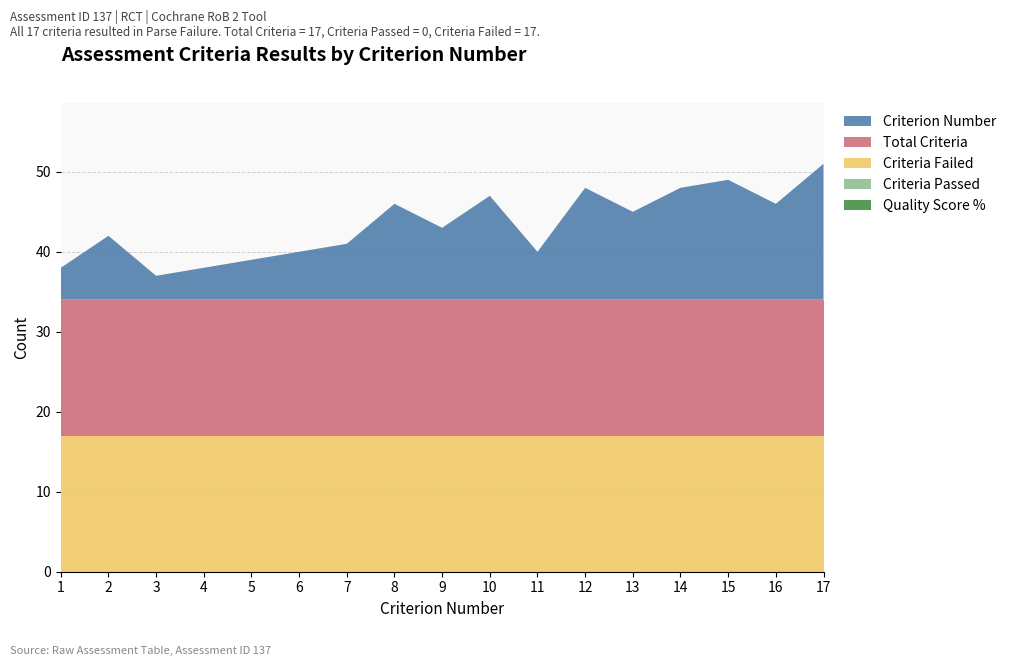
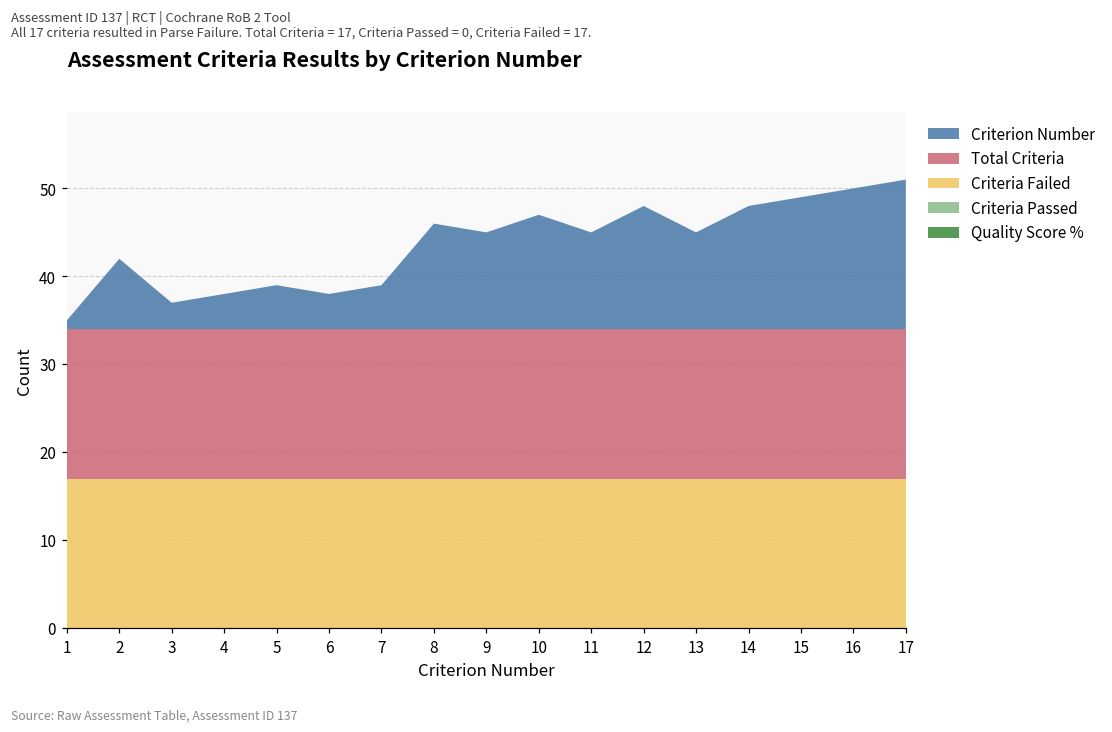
Criterion Number, 1: 4 -> 1
Criterion Number, 6: 6 -> 4
Criterion Number, 7: 7 -> 5
Criterion Number, 9: 9 -> 11
Criterion Number, 11: 6 -> 11
Criterion Number, 16: 12 -> 16
